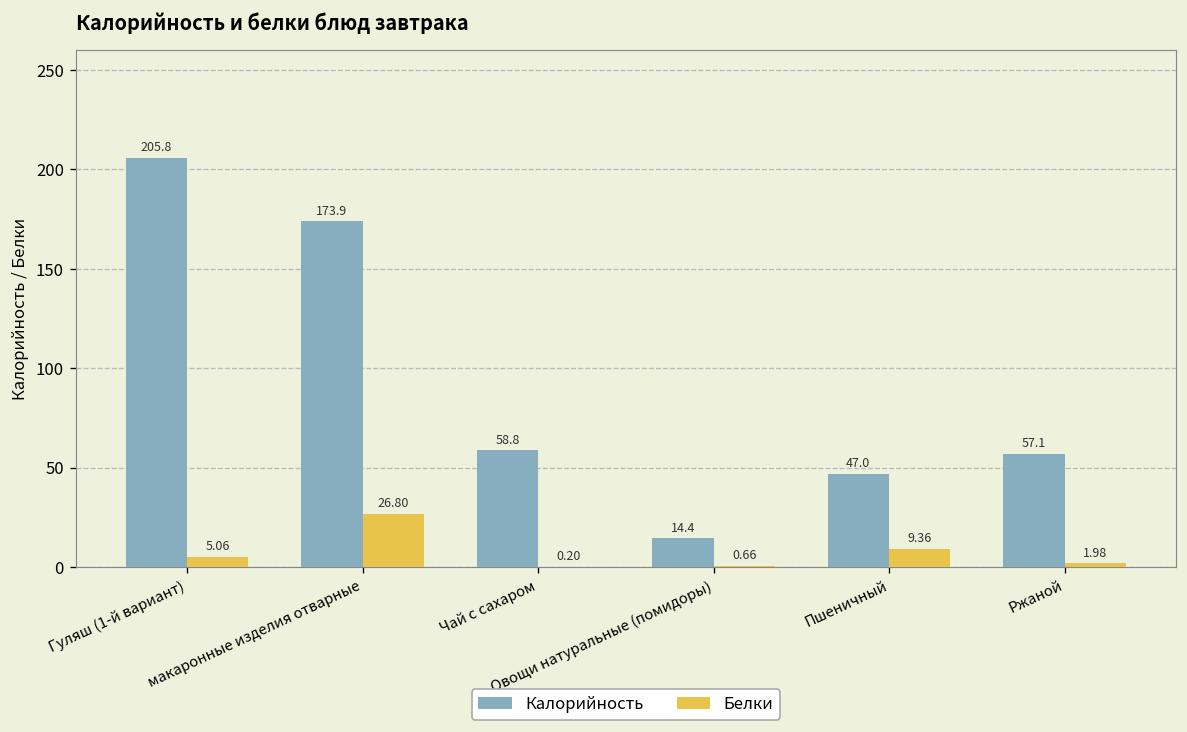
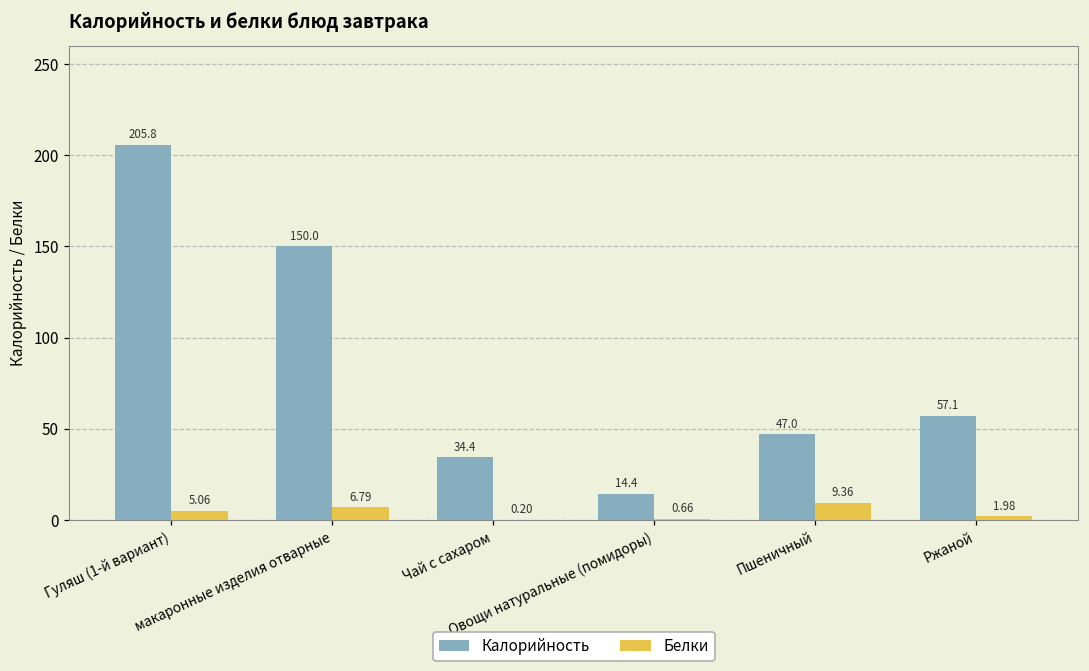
Калорийность, макаронные изделия отварные: 173.9 -> 150.0
Белки, макаронные изделия отварные: 26.80 -> 6.79
Калорийность, Чай с сахаром: 58.8 -> 34.4
